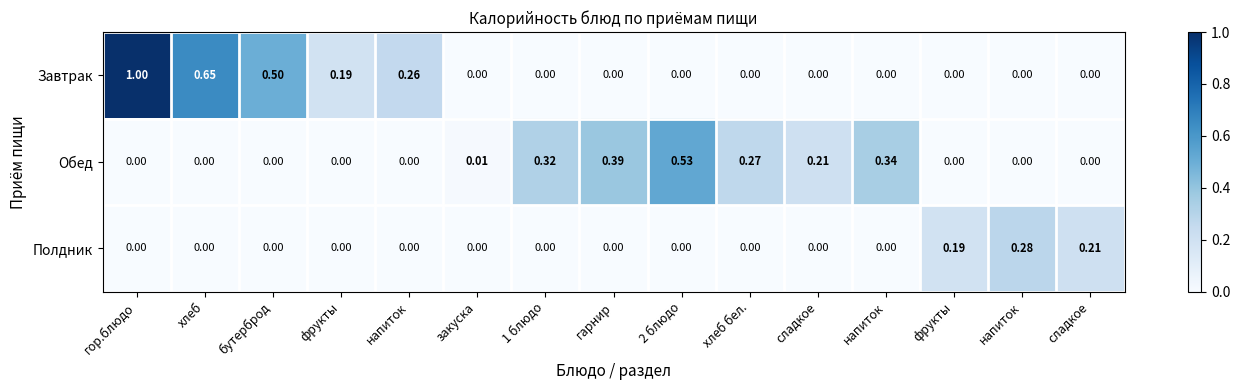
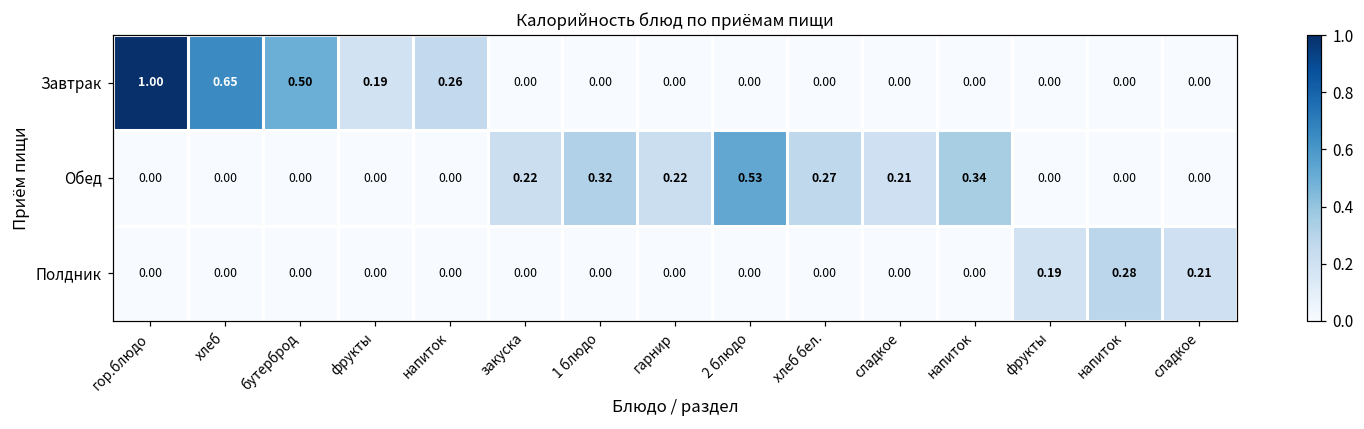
Обед, закуска: 0.01 -> 0.22
Обед, гарнир: 0.39 -> 0.22
